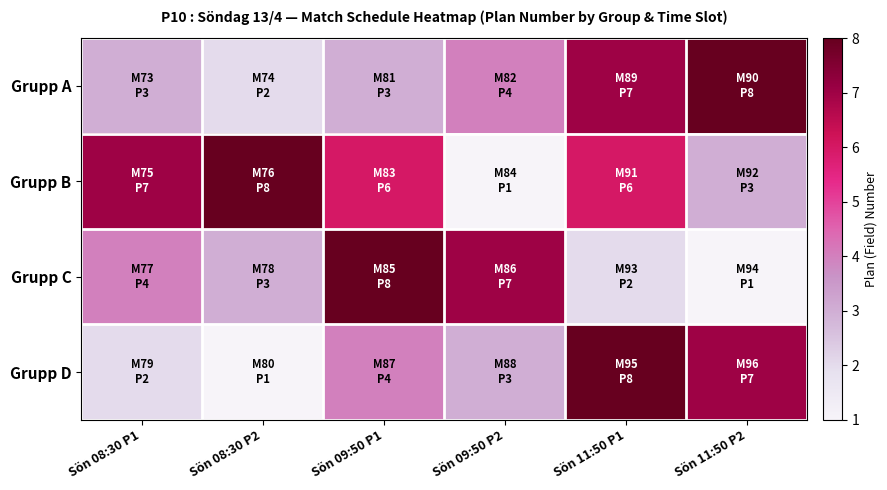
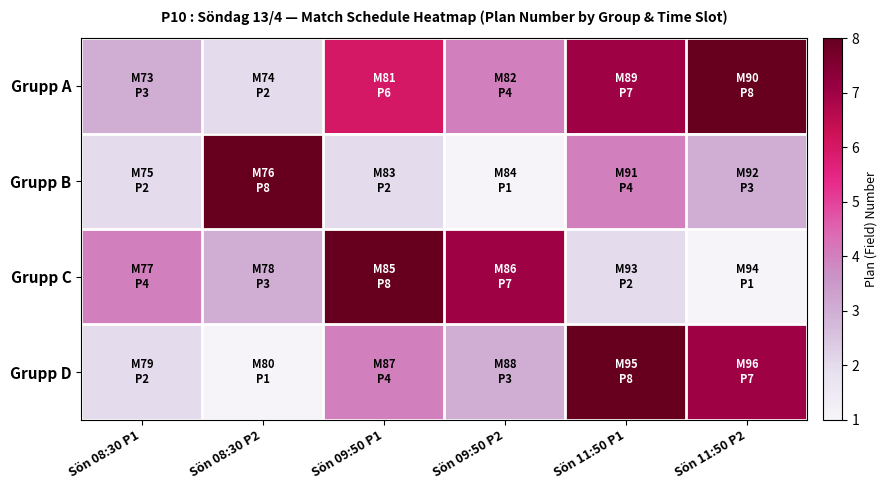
Grupp A, Sön 09:50 P1: 3 -> 6
Grupp B, Sön 08:30 P1: 7 -> 2
Grupp B, Sön 09:50 P1: 6 -> 2
Grupp B, Sön 11:50 P1: 6 -> 4
